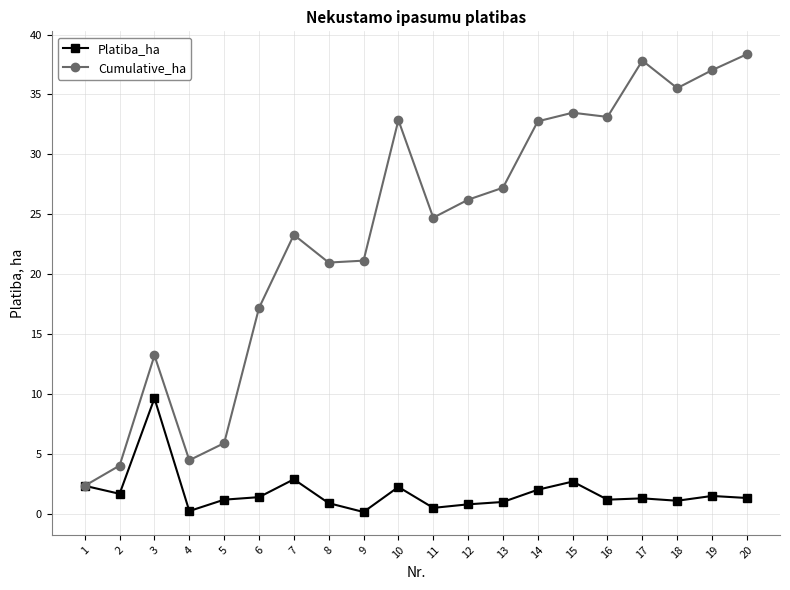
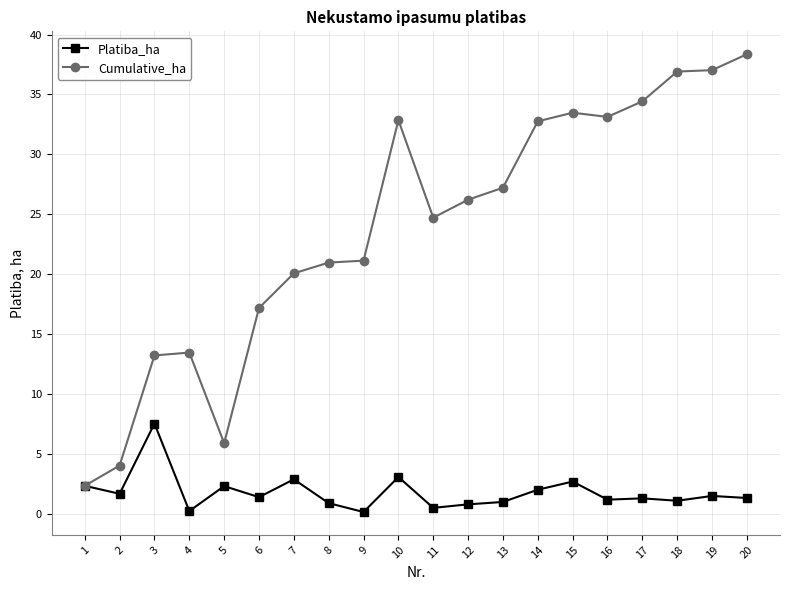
Platiba_ha, 3: 9.7 -> 7.5
Cumulative_ha, 4: 4.5 -> 13.5
Platiba_ha, 5: 1.2 -> 2.3
Cumulative_ha, 7: 23.3 -> 20.1
Platiba_ha, 10: 2.3 -> 3.1
Cumulative_ha, 17: 37.8 -> 34.4
Cumulative_ha, 18: 35.5 -> 36.9
